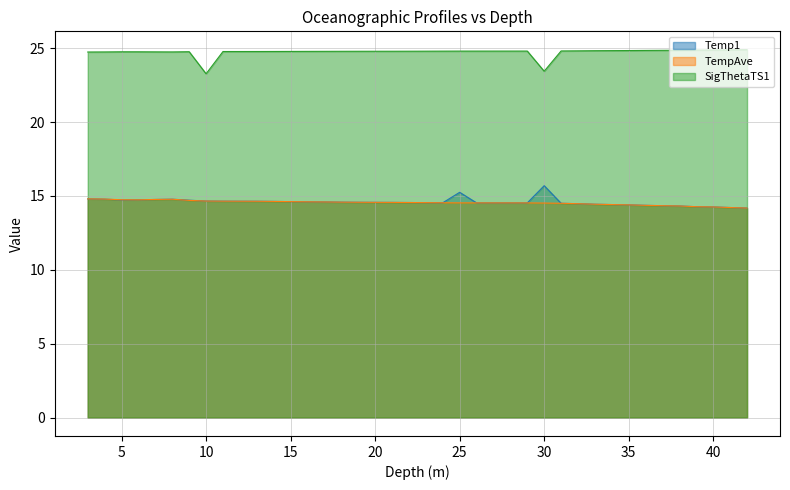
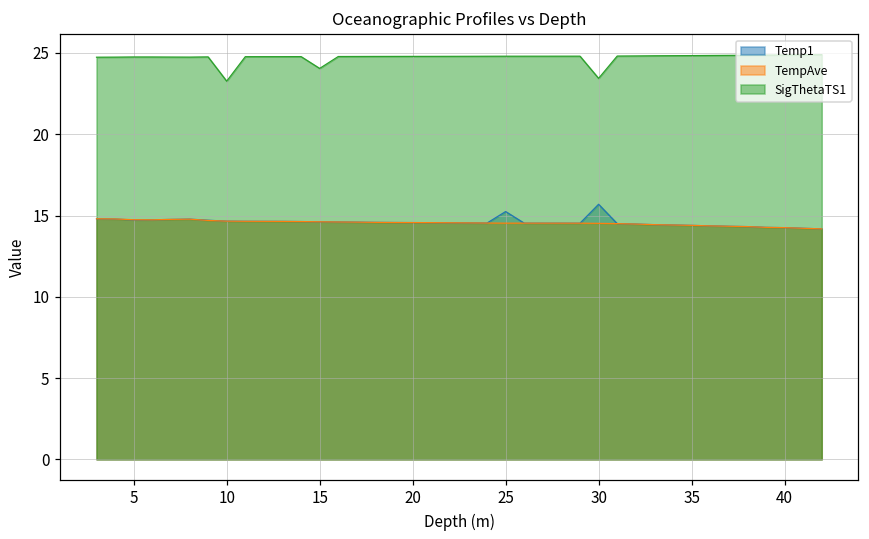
SigThetaTS1, 15: 24.8 -> 24.0
